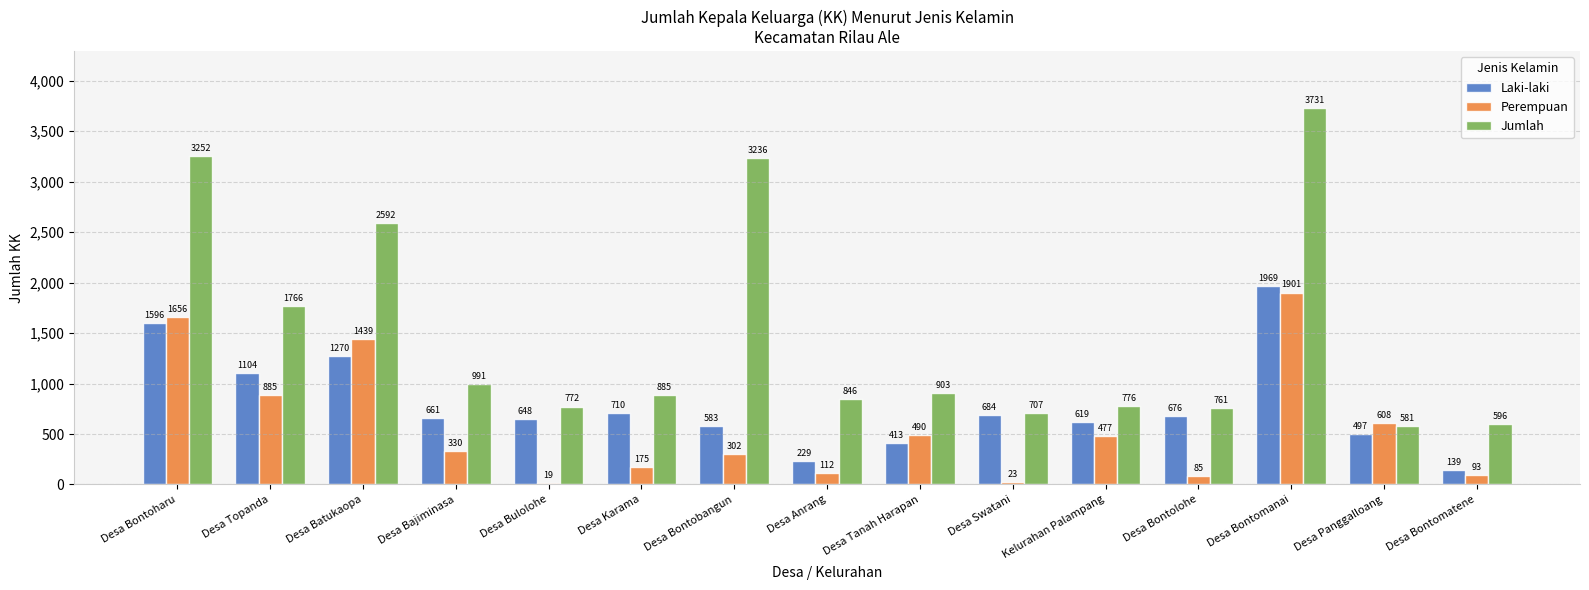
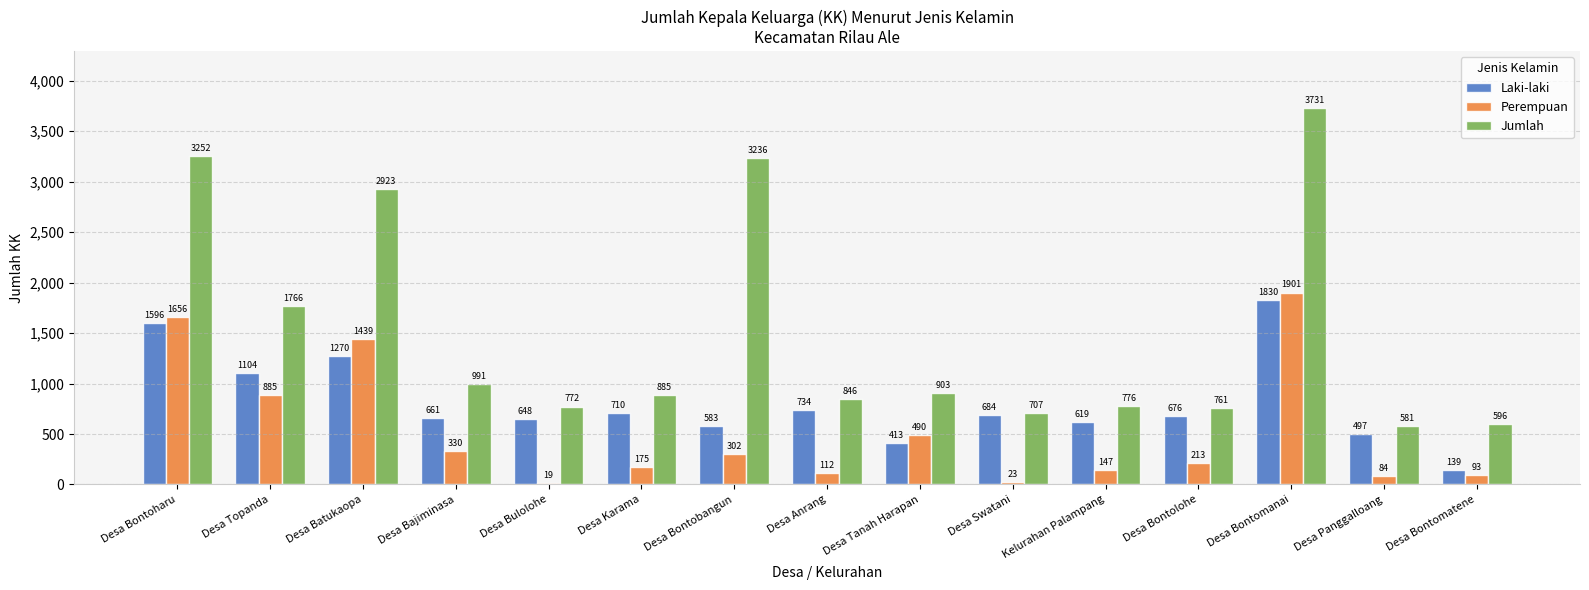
Jumlah, Desa Batukaopa: 2592 -> 2923
Laki-laki, Desa Anrang: 229 -> 734
Perempuan, Kelurahan Palampang: 477 -> 147
Perempuan, Desa Bontolohe: 85 -> 213
Laki-laki, Desa Bontomanai: 1969 -> 1830
Perempuan, Desa Panggalloang: 608 -> 84
